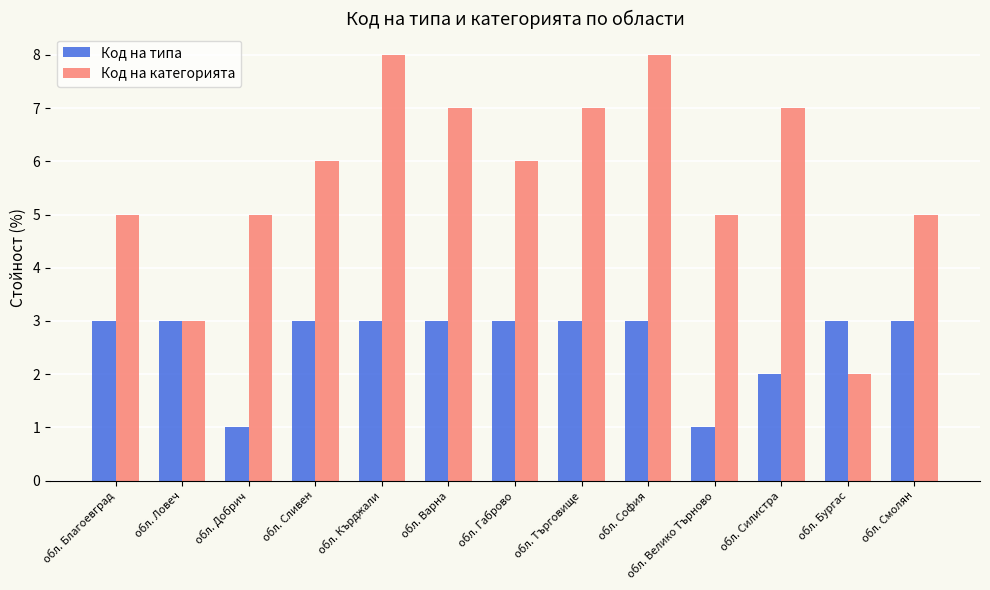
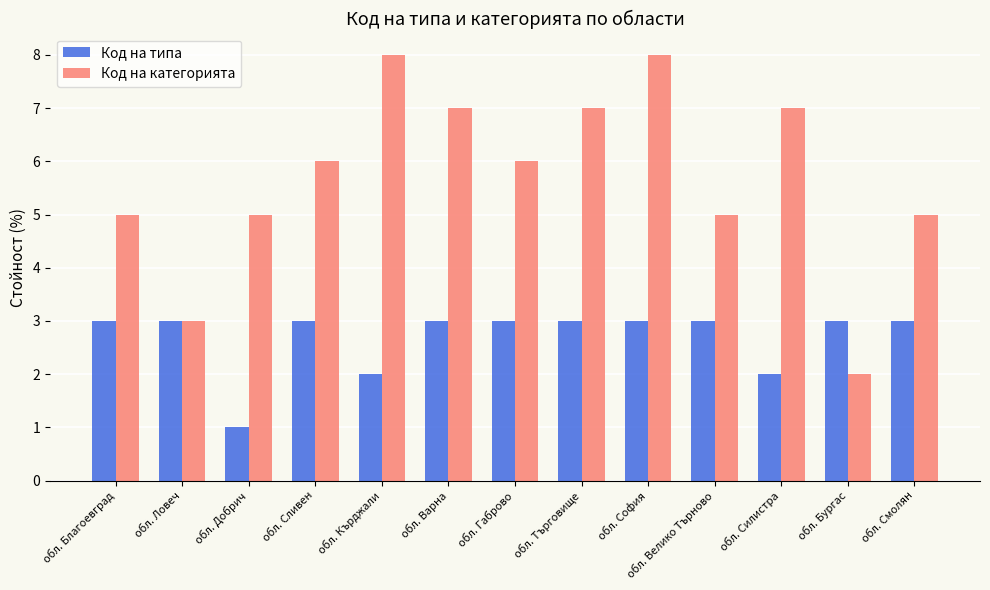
Код на типа, обл. Кърджали: 3 -> 2
Код на типа, обл. Велико Търново: 1 -> 3
